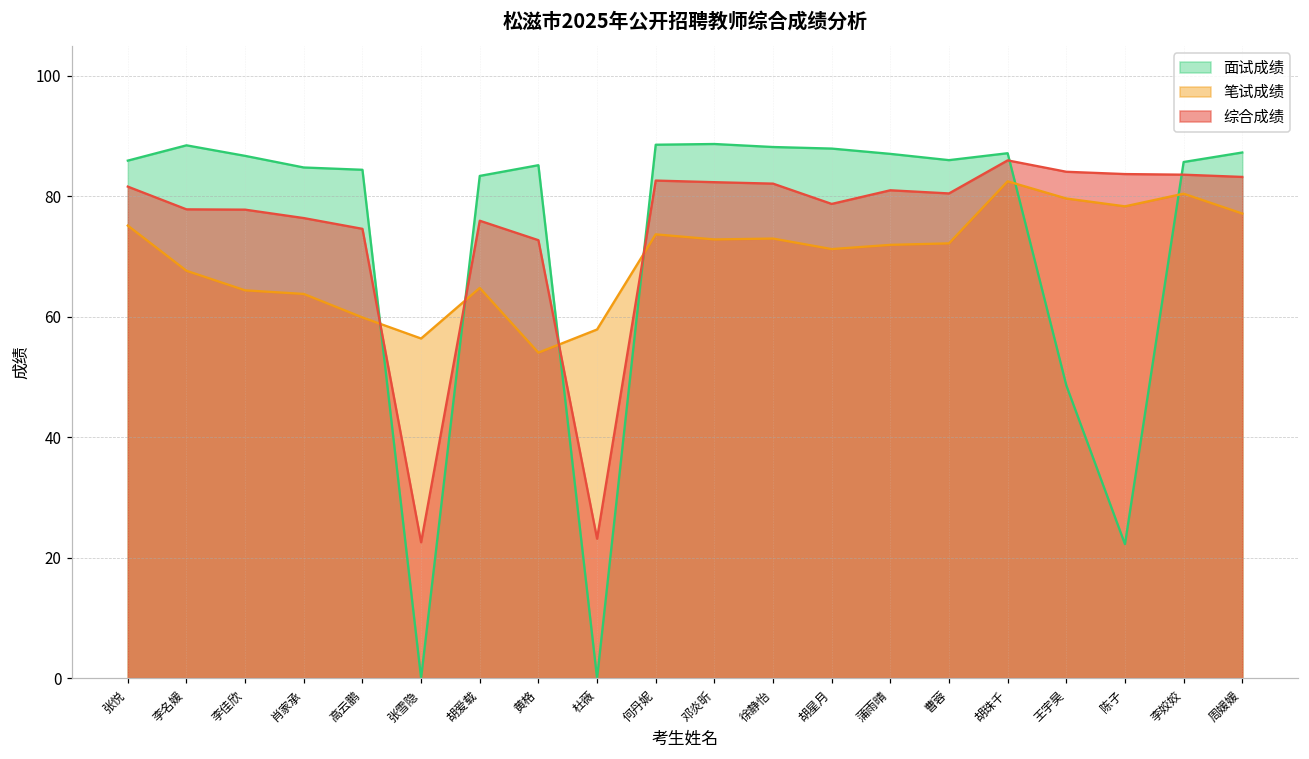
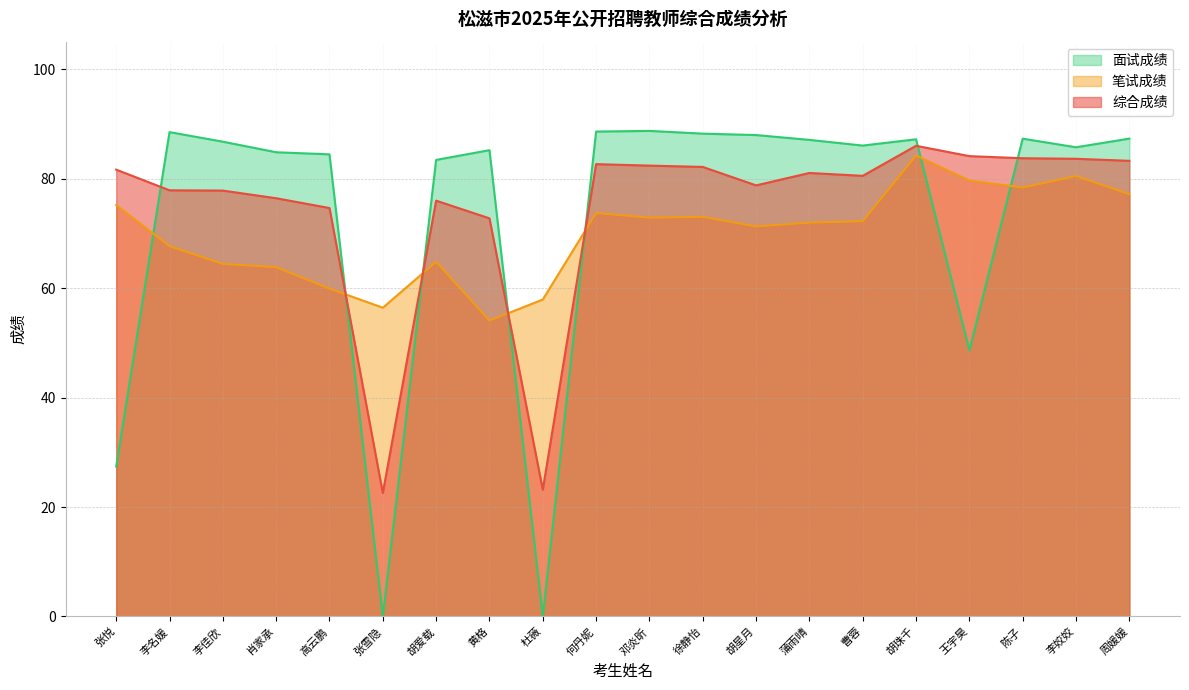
面试成绩, 张悦: 86 -> 27
笔试成绩, 胡珠千: 83 -> 84
面试成绩, 陈子: 22 -> 87
